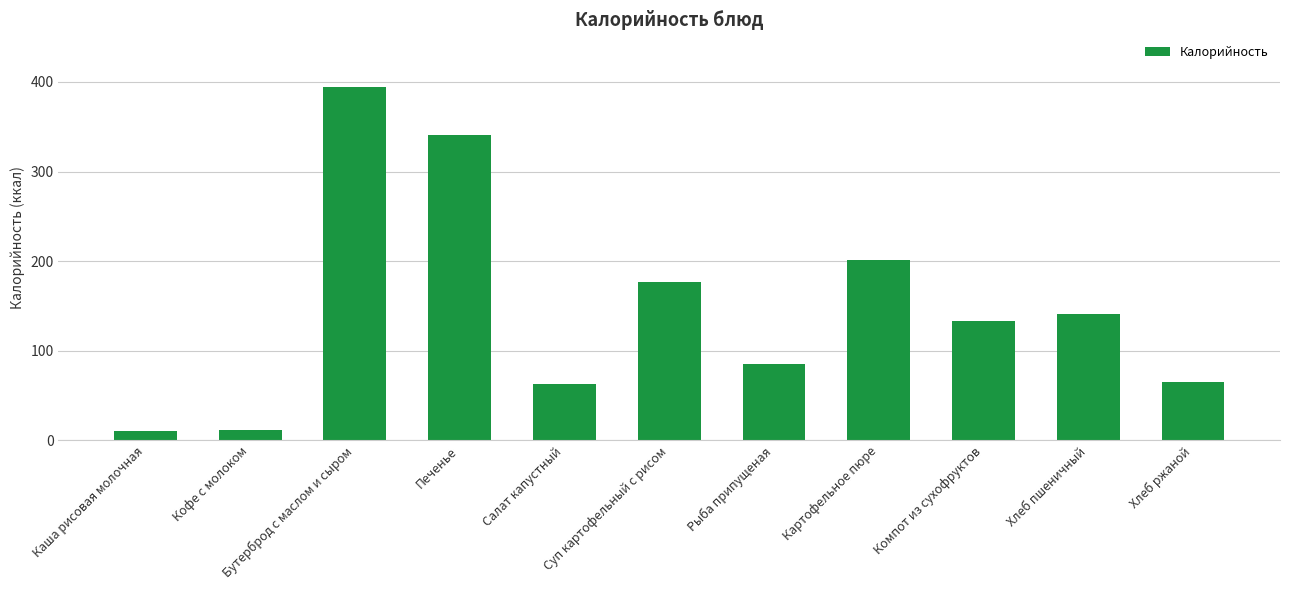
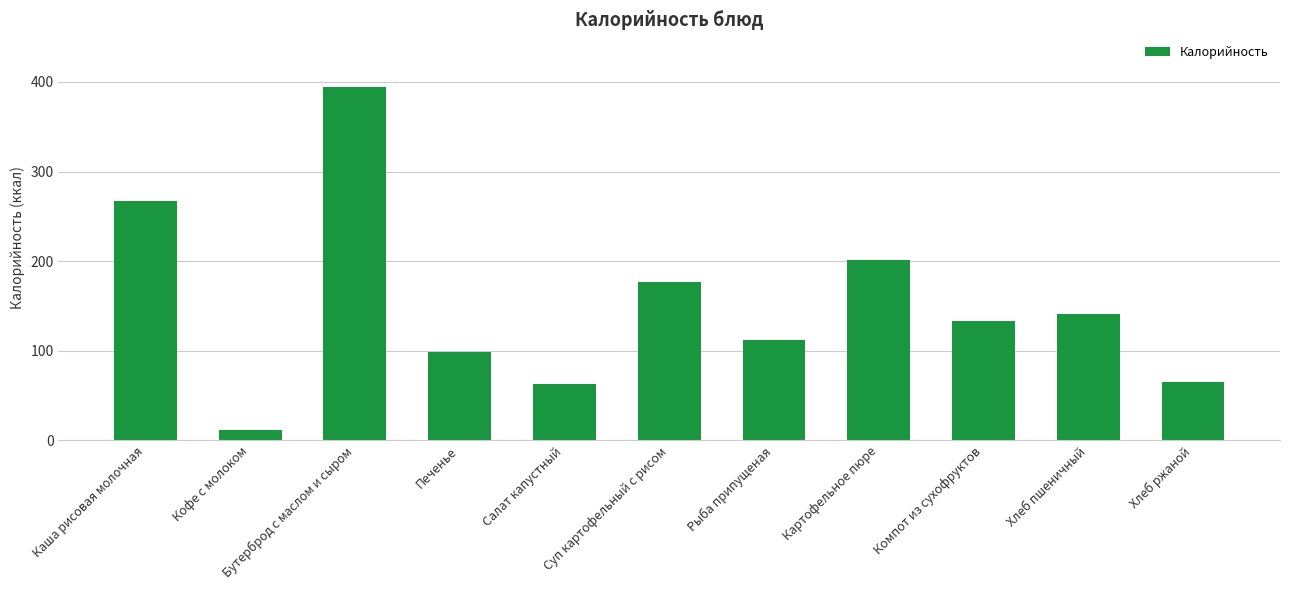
Каша рисовая молочная: 10 -> 270
Печенье: 340 -> 100
Рыба припущеная: 90 -> 110
